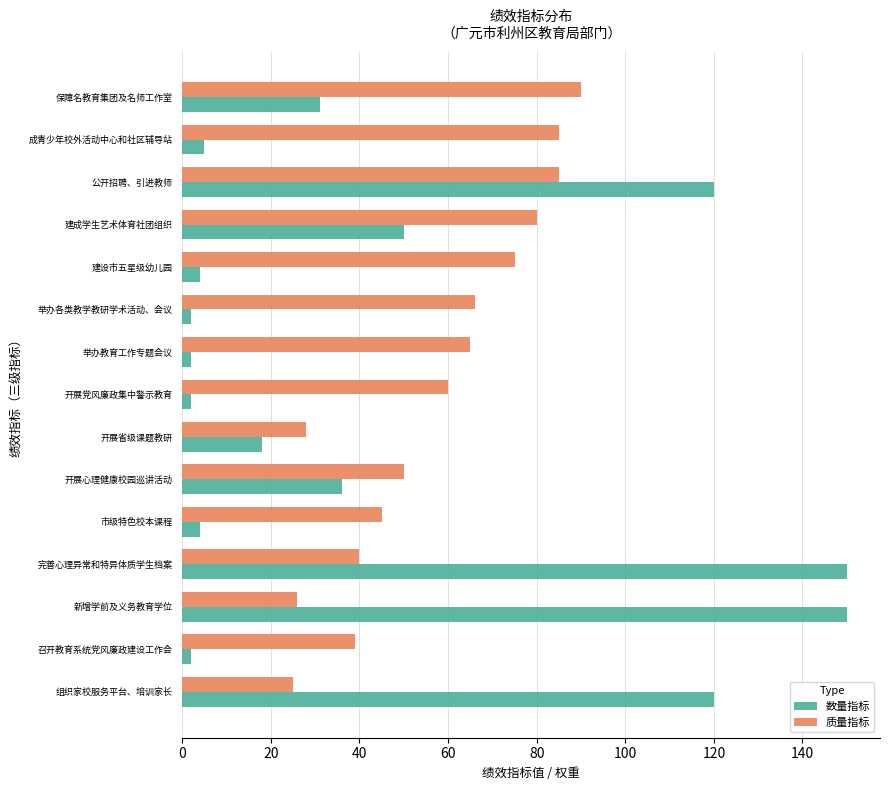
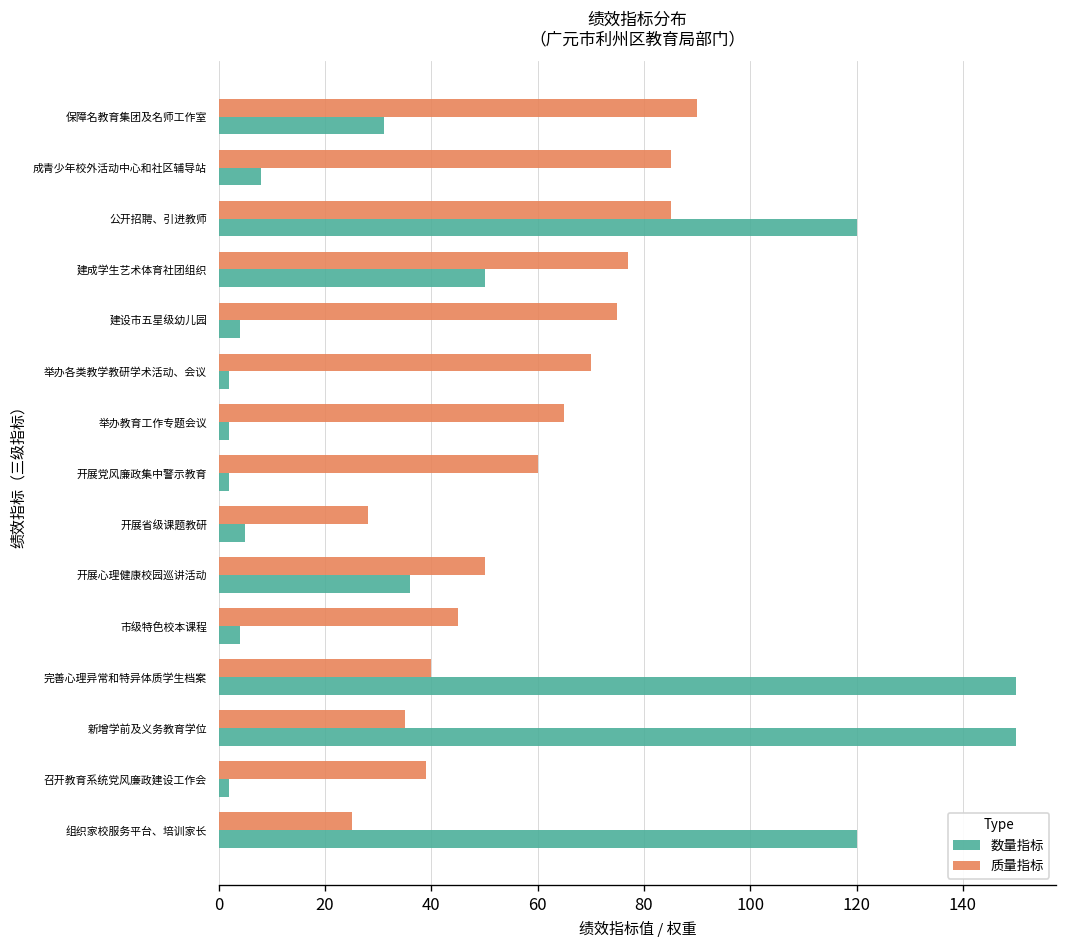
数量指标, 成青少年校外活动中心和社区辅导站: 5 -> 8
质量指标, 建成学生艺术体育社团组织: 80 -> 77
质量指标, 举办各类教学教研学术活动、会议: 66 -> 70
数量指标, 开展省级课题教研: 18 -> 5
质量指标, 新增学前及义务教育学位: 26 -> 35
